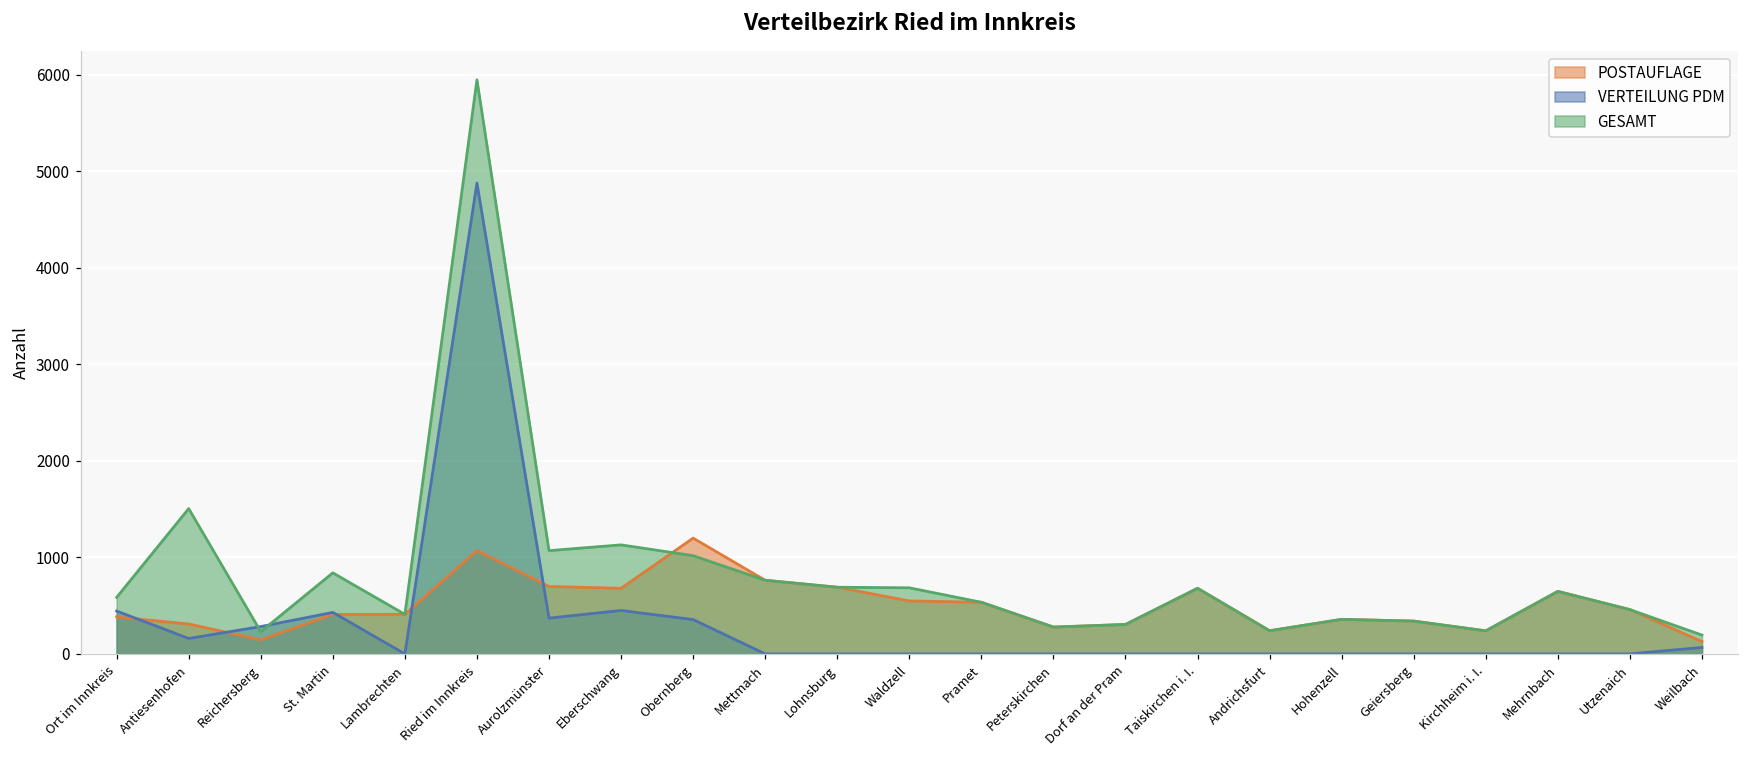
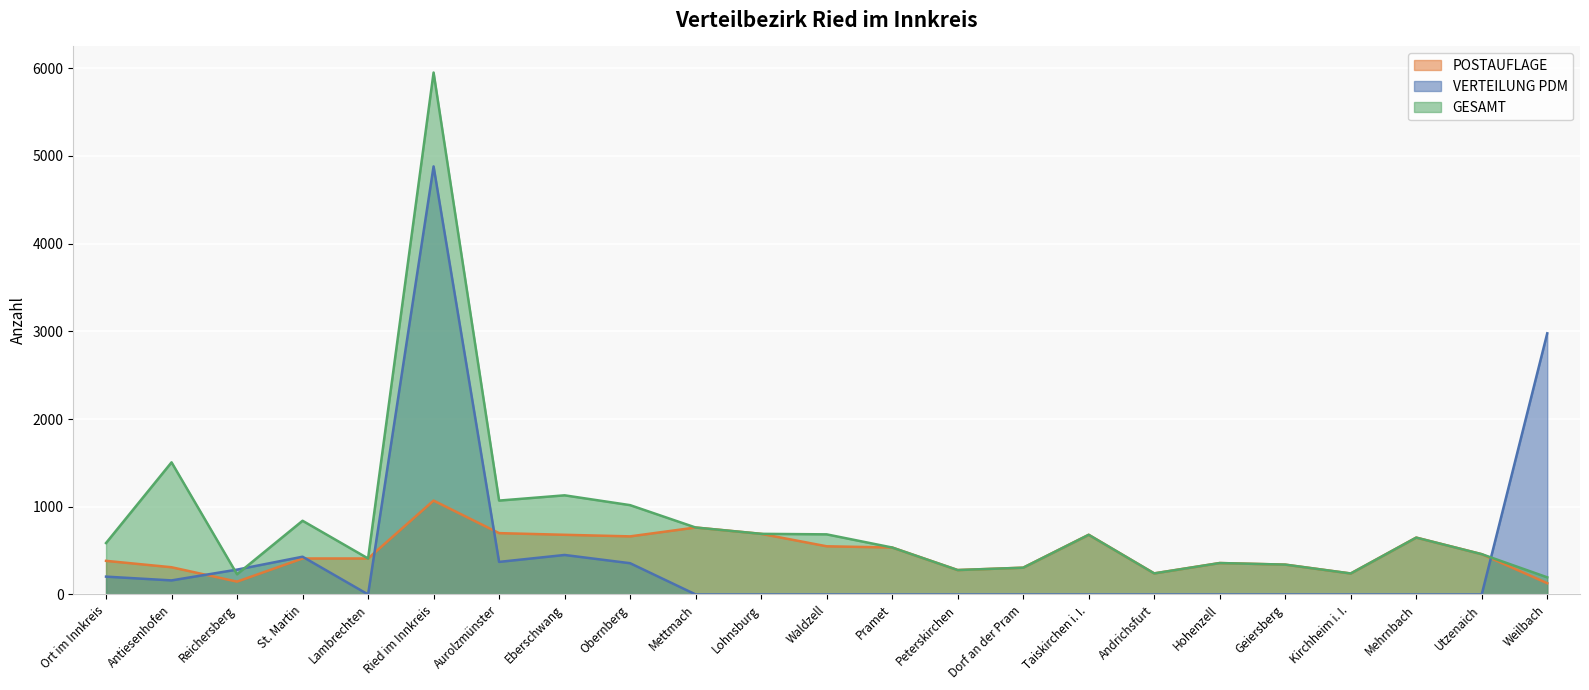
VERTEILUNG PDM, Ort im Innkreis: 400 -> 200
POSTAUFLAGE, Obernberg: 1200 -> 700
VERTEILUNG PDM, Weilbach: 100 -> 3000
